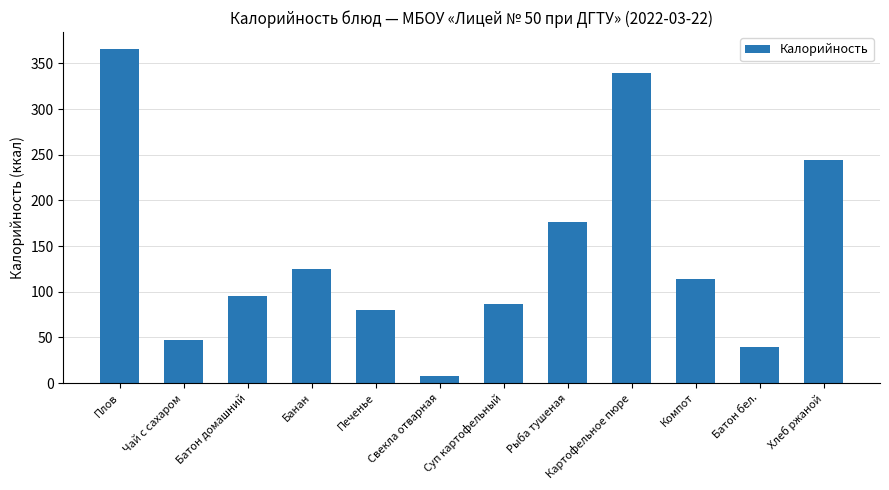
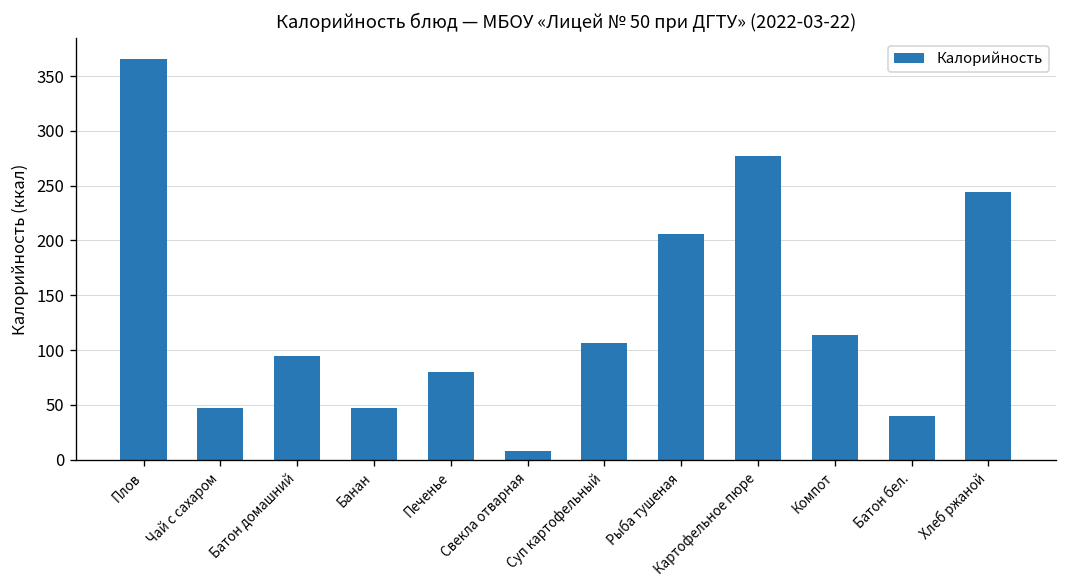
Банан: 130 -> 50
Суп картофельный: 90 -> 110
Рыба тушеная: 180 -> 210
Картофельное пюре: 340 -> 280
